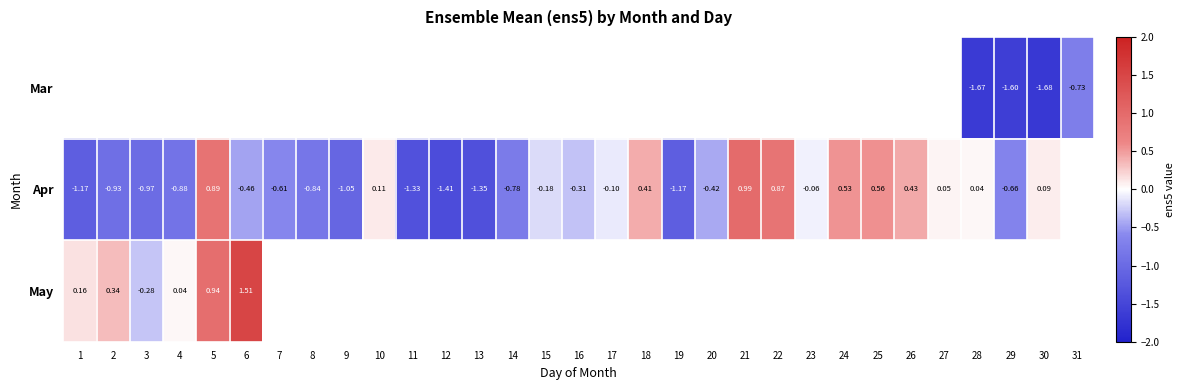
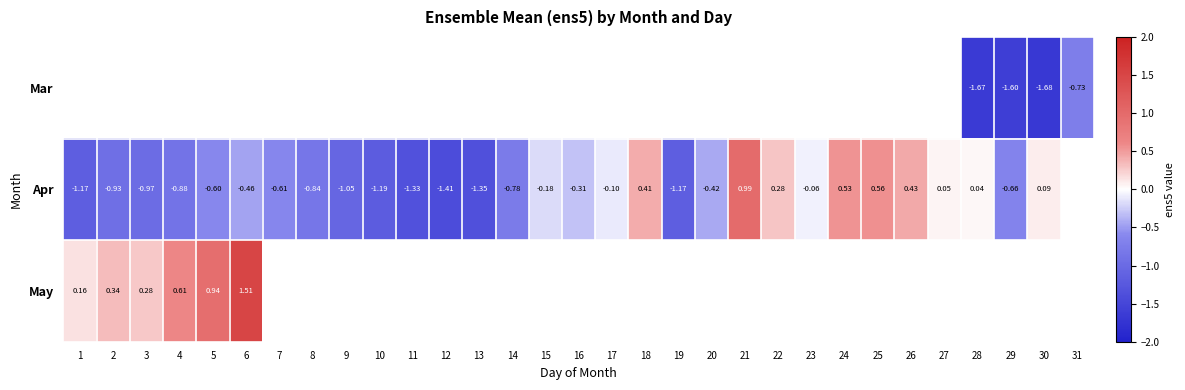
Apr, 5: 0.89 -> -0.60
Apr, 10: 0.11 -> -1.19
Apr, 22: 0.87 -> 0.28
May, 3: -0.28 -> 0.28
May, 4: 0.04 -> 0.61
